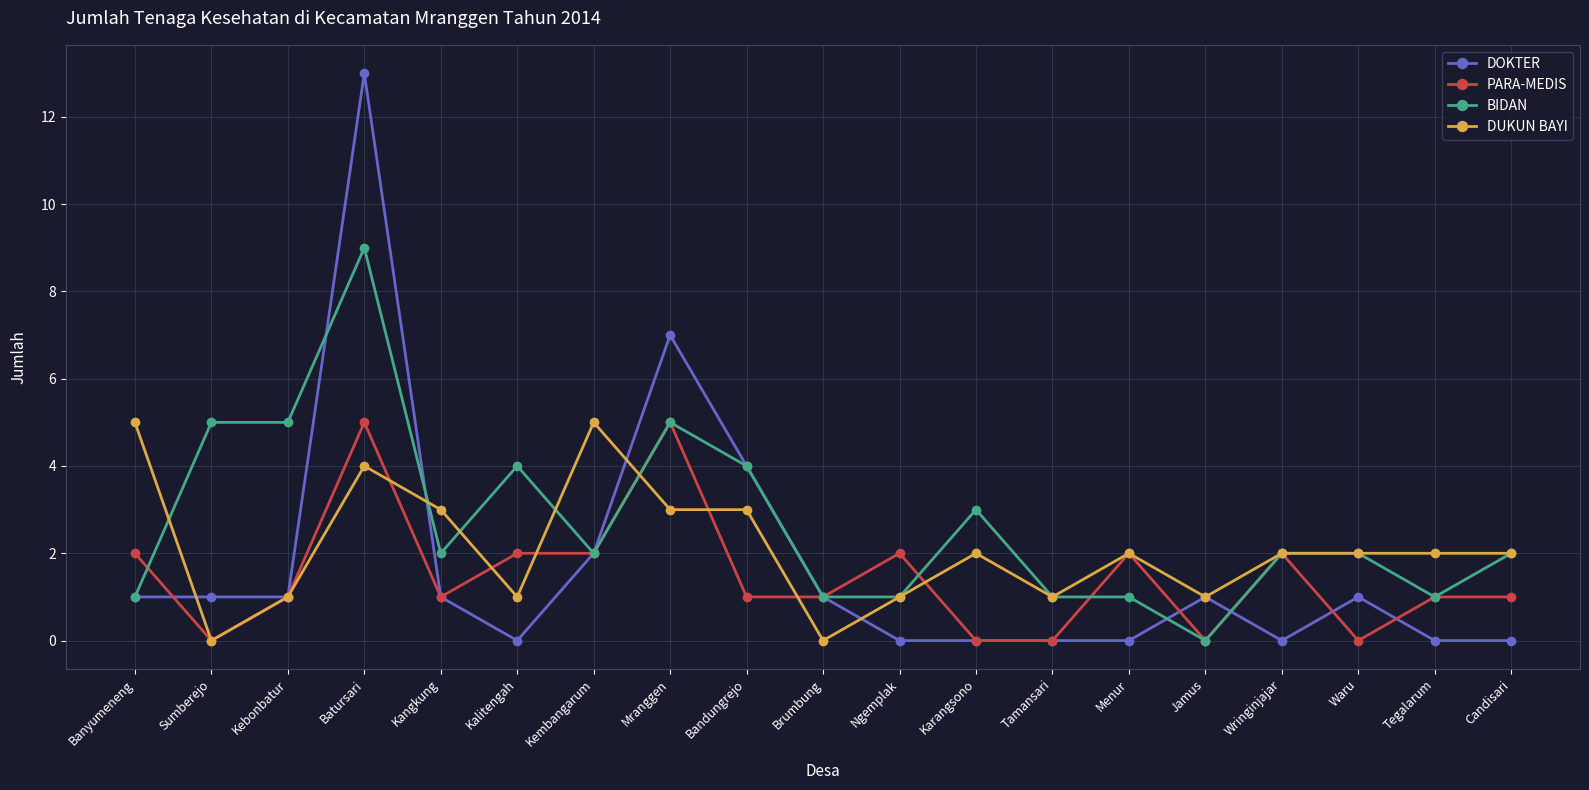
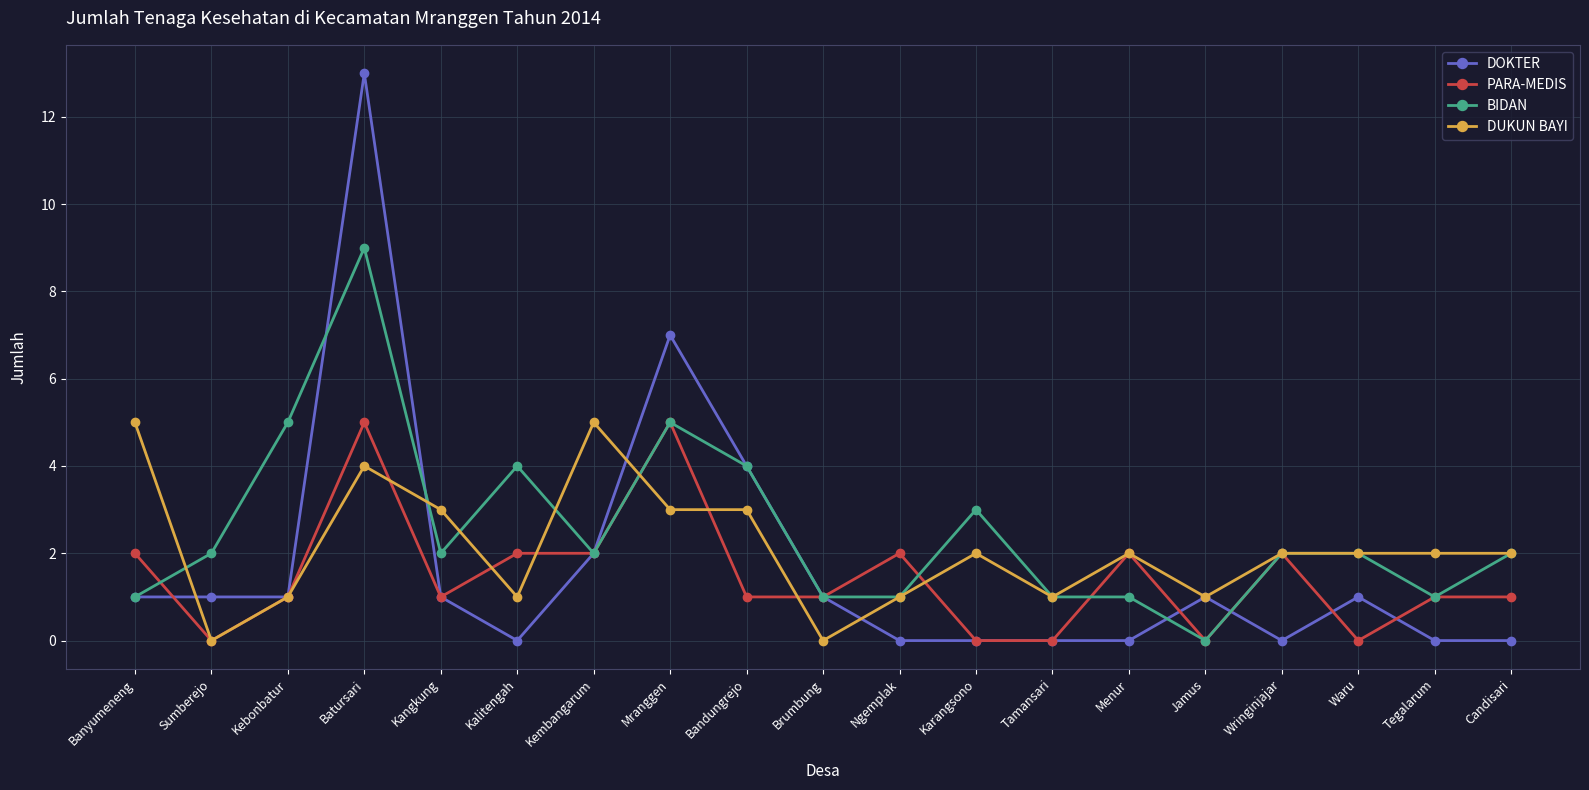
BIDAN, Sumberejo: 5 -> 2
